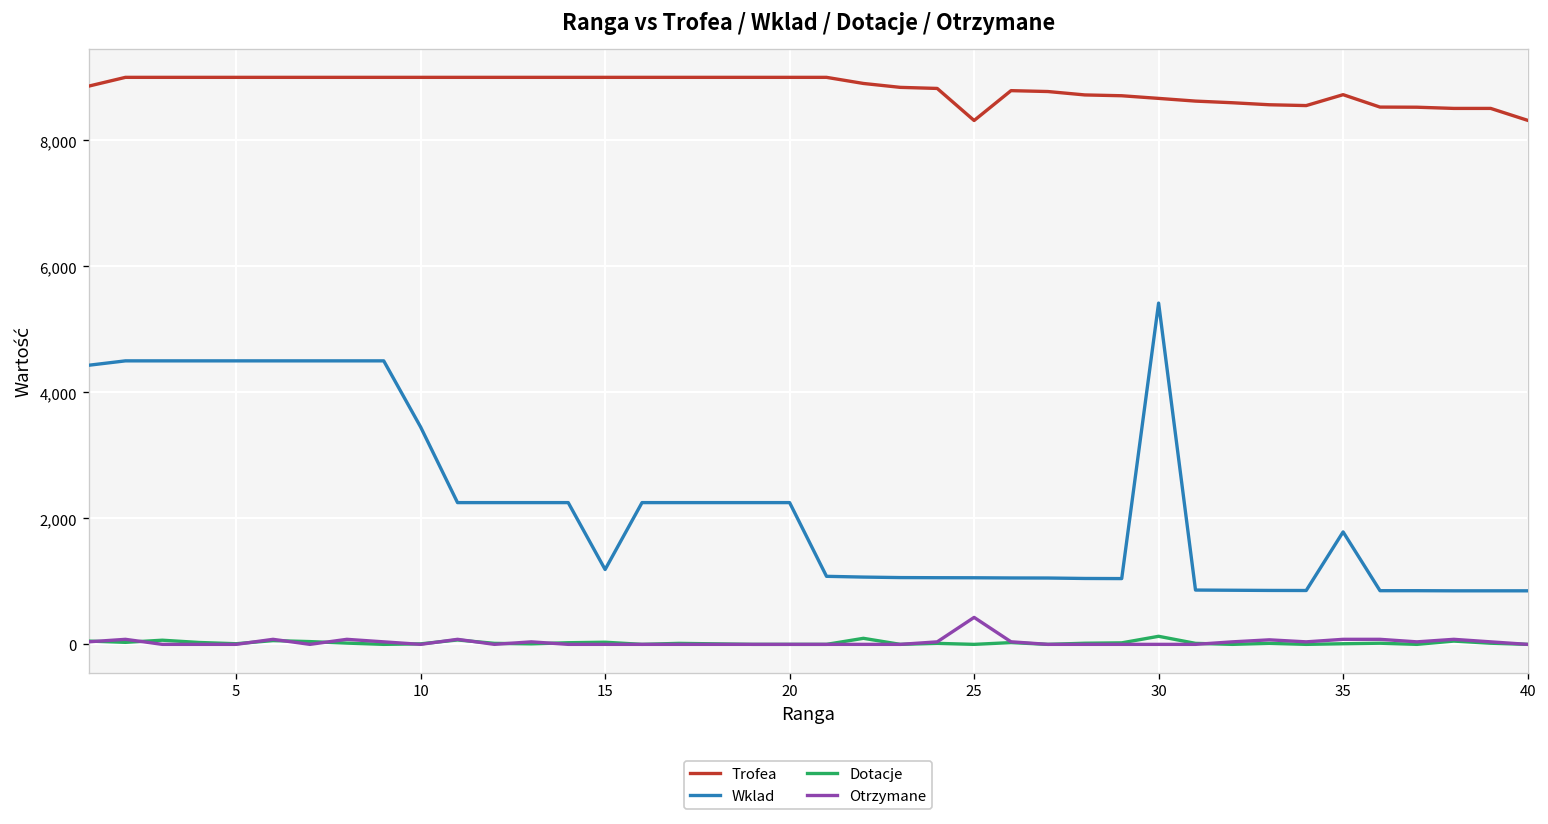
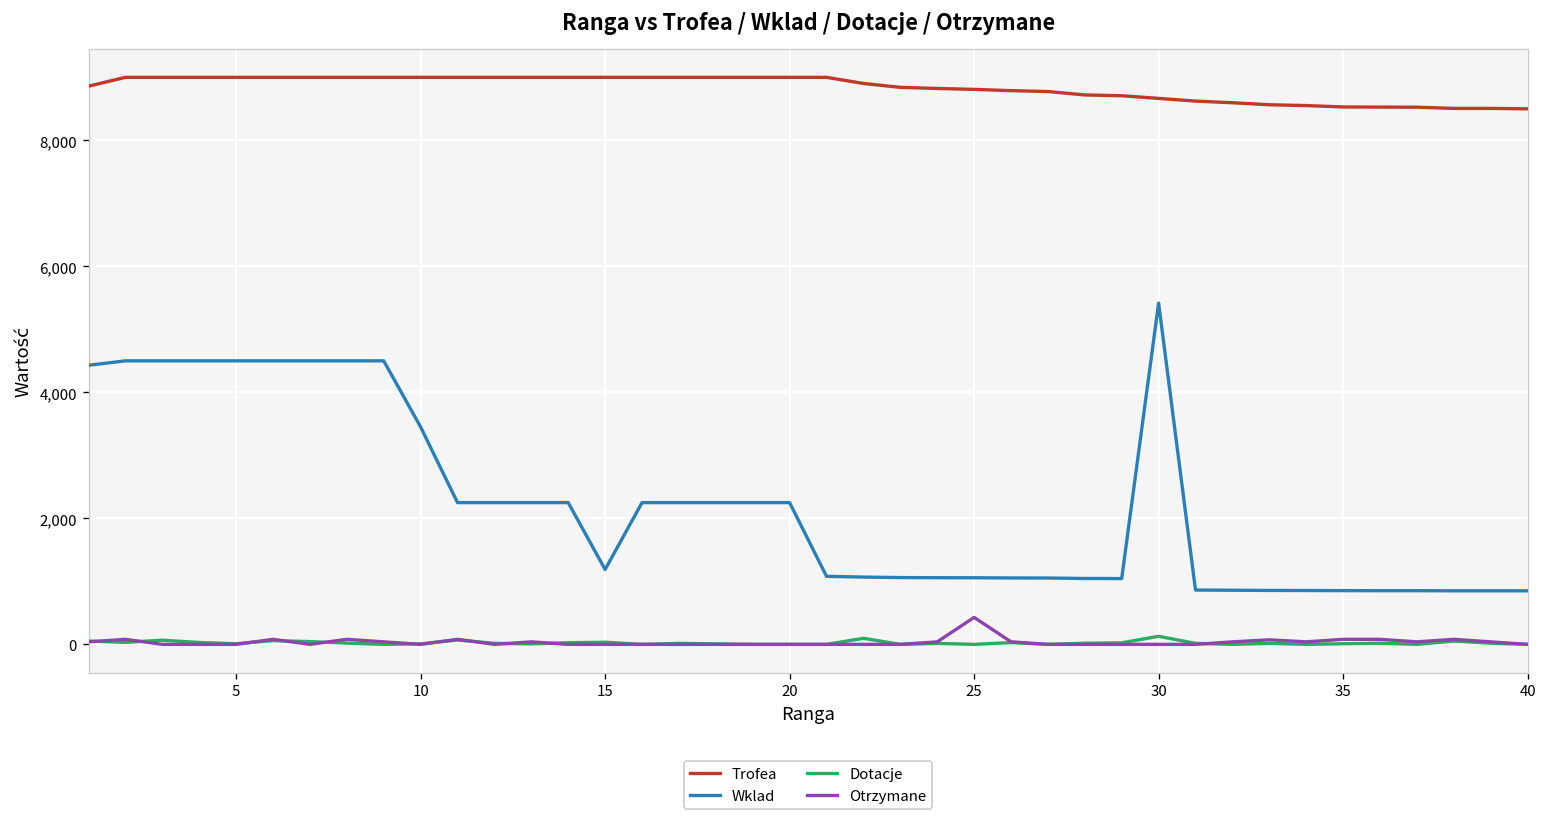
Trofea, 25: 8,300 -> 8,800
Trofea, 35: 8,700 -> 8,500
Wklad, 35: 1,800 -> 900
Trofea, 40: 8,300 -> 8,500
